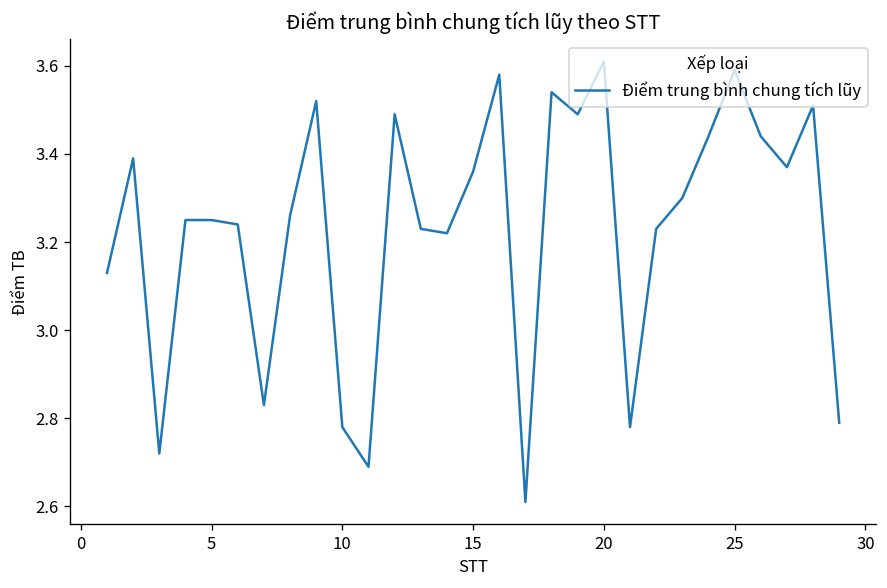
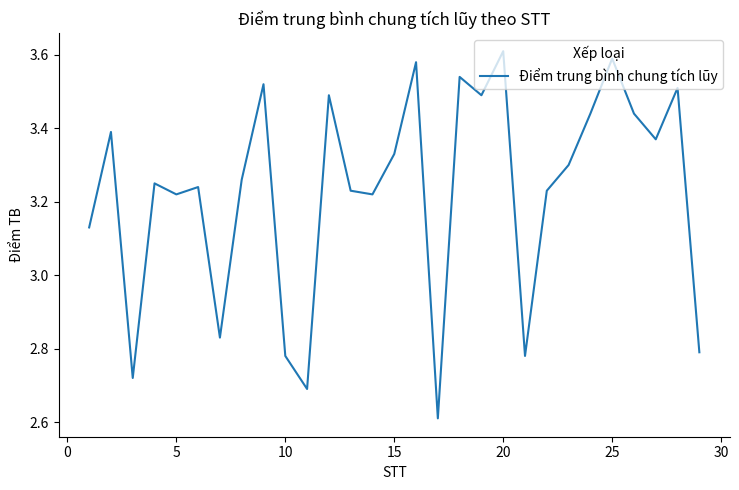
5: 3.25 -> 3.22
15: 3.36 -> 3.33
